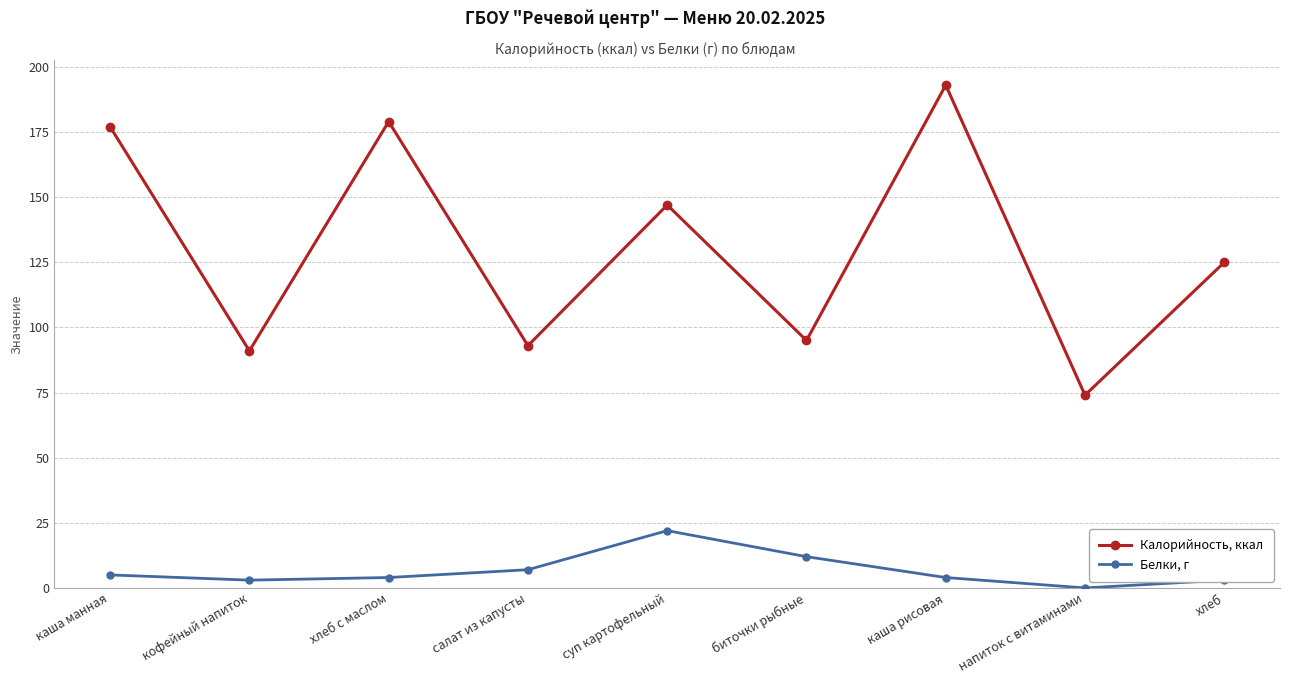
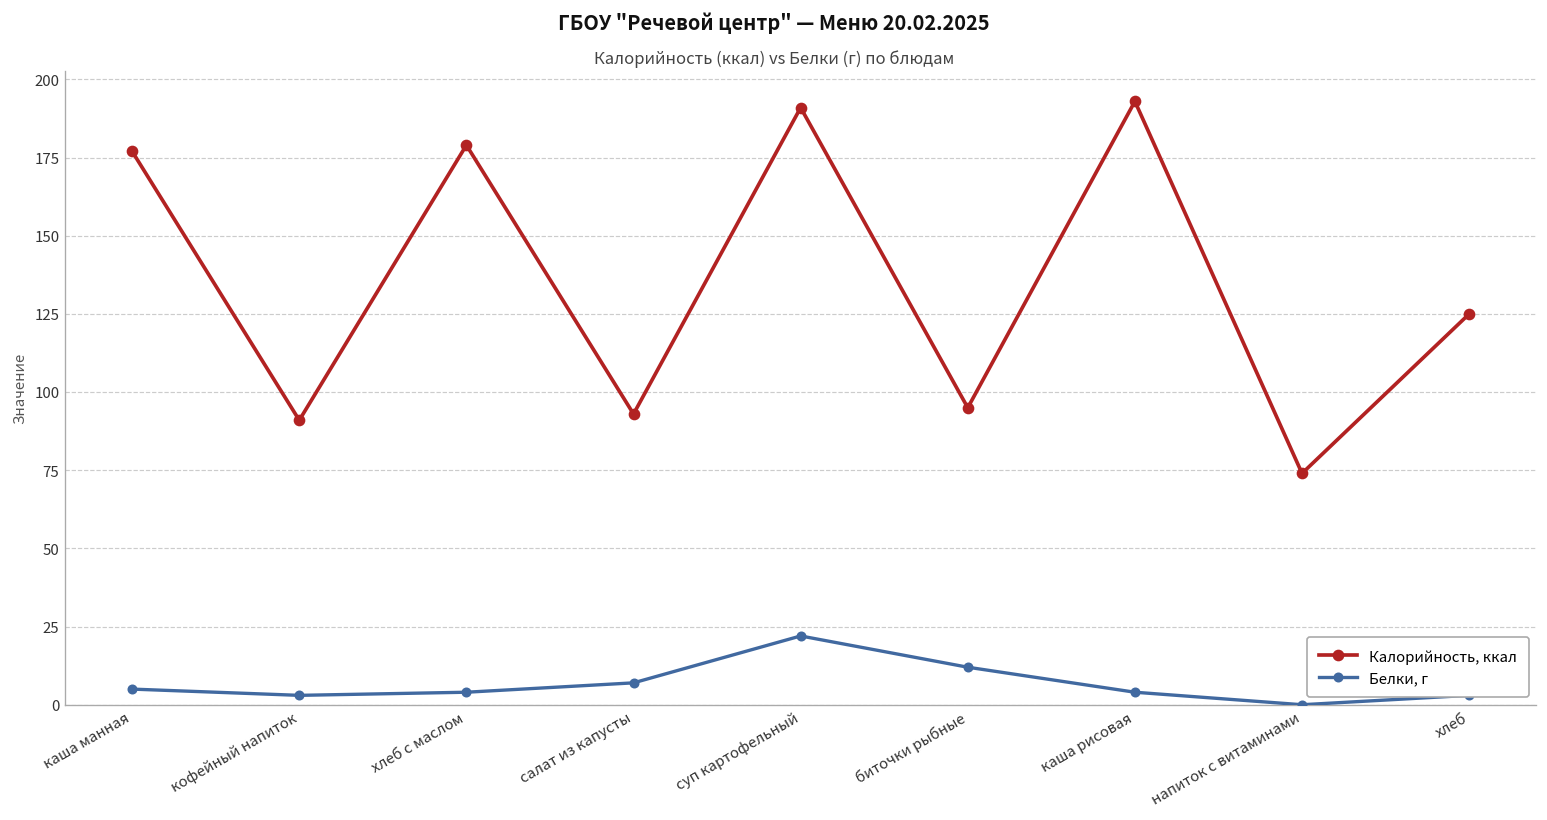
Калорийность, ккал, суп картофельный: 147 -> 191
